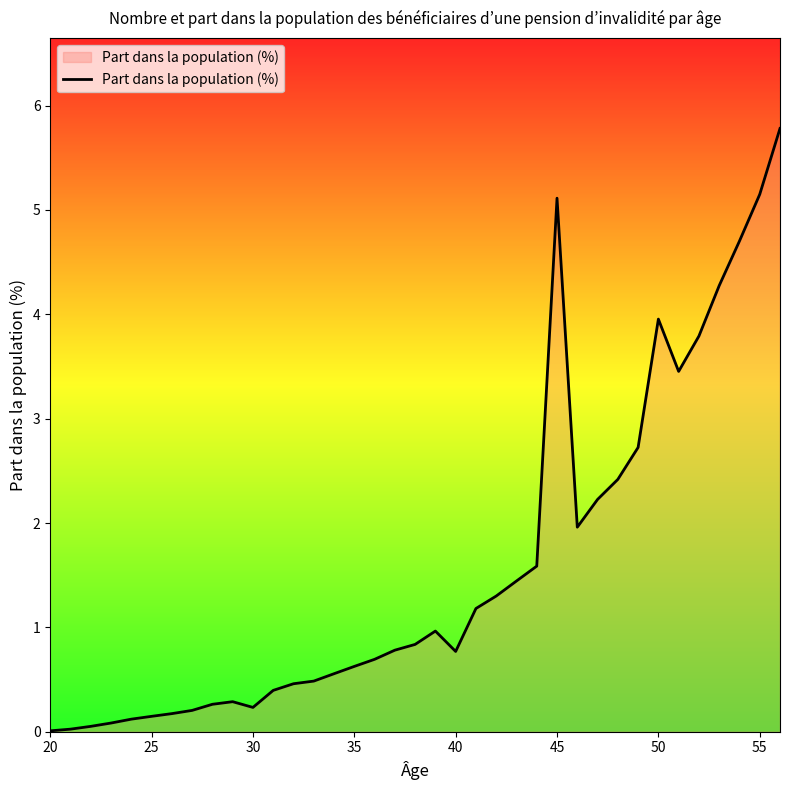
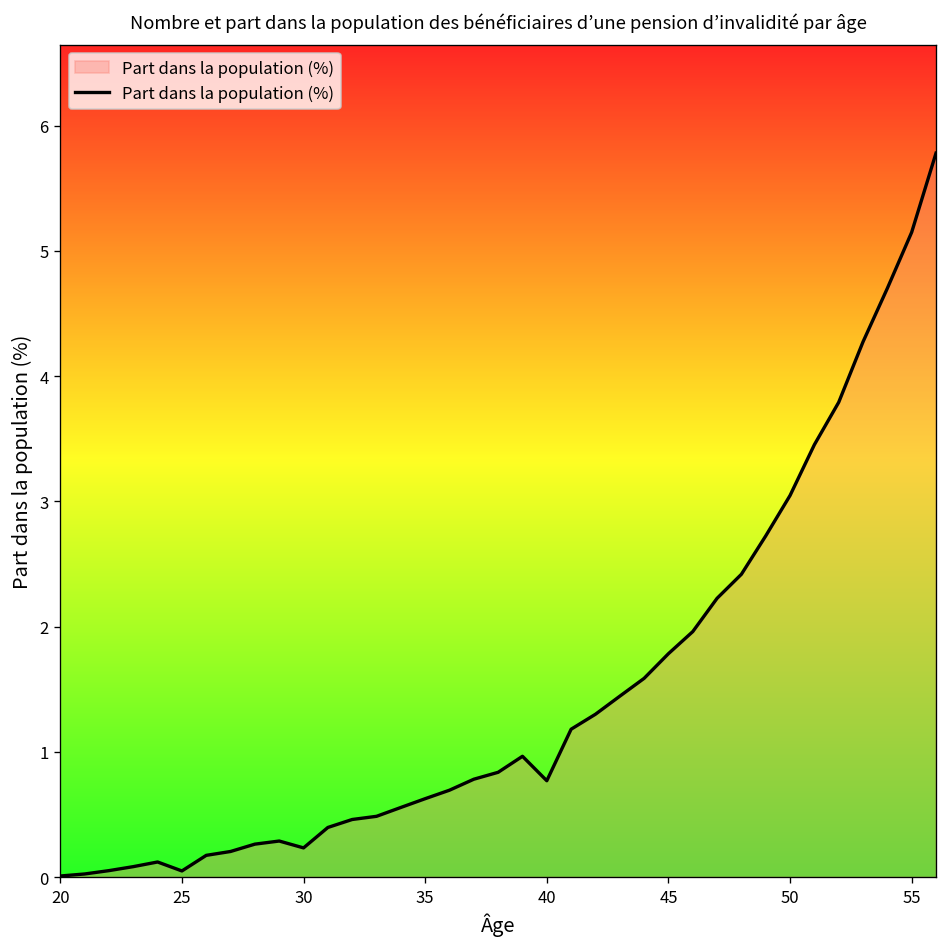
25: 0.15 -> 0.05
45: 5.11 -> 1.78
50: 3.95 -> 3.05
